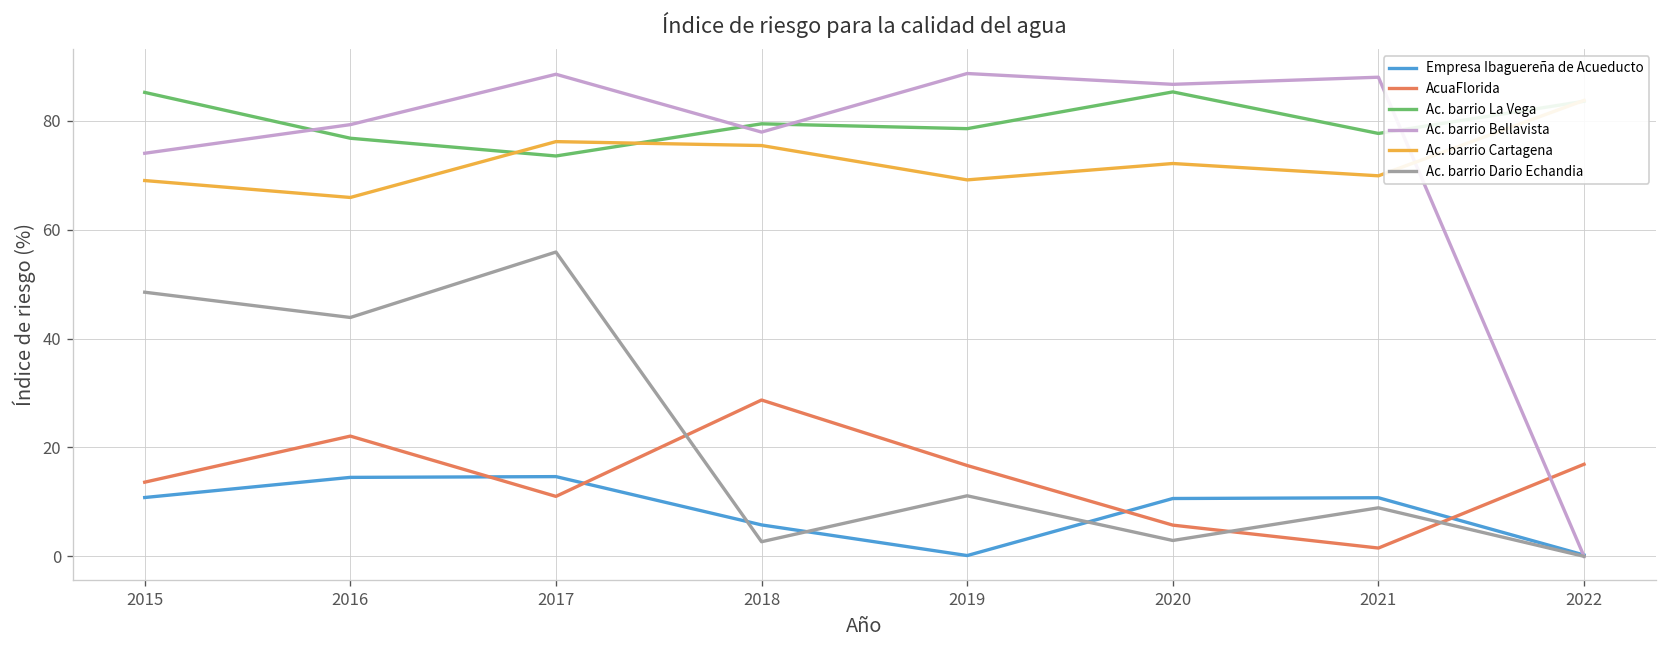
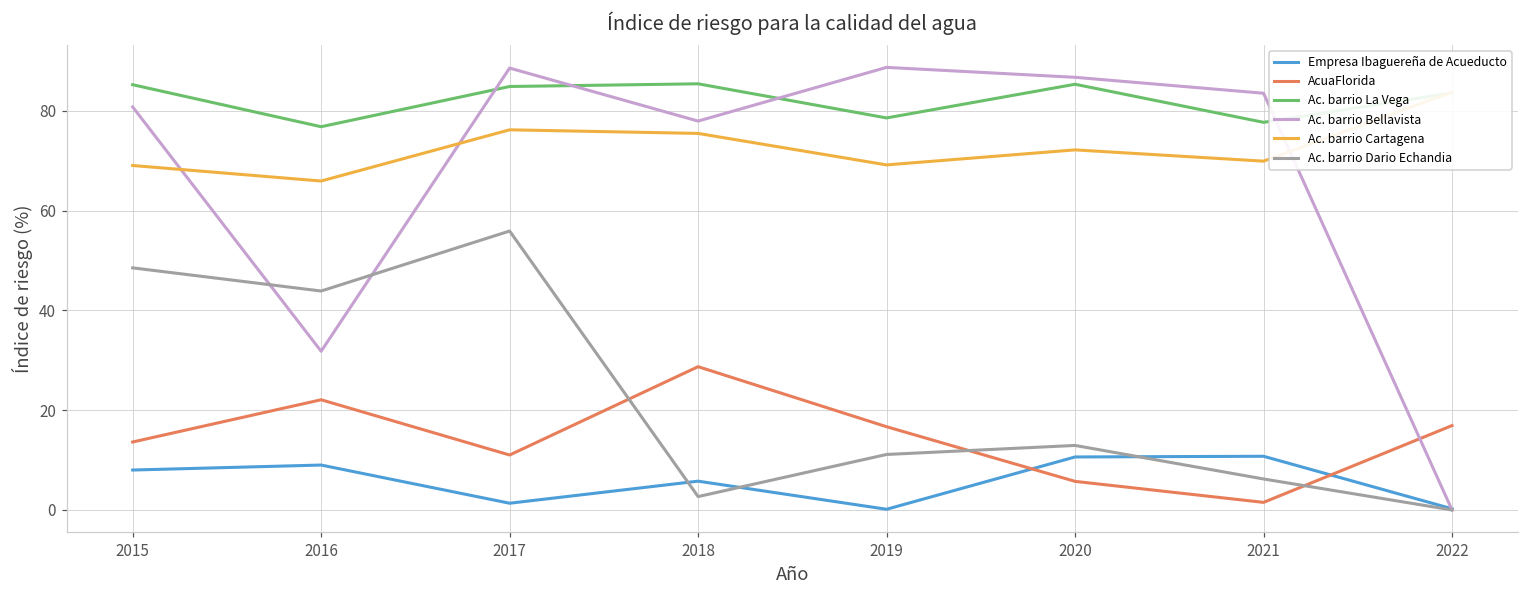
Empresa Ibaguereña de Acueducto, 2015: 11 -> 8
Ac. barrio Bellavista, 2015: 74 -> 81
Empresa Ibaguereña de Acueducto, 2016: 15 -> 9
Ac. barrio Bellavista, 2016: 79 -> 32
Empresa Ibaguereña de Acueducto, 2017: 15 -> 1
Ac. barrio La Vega, 2017: 74 -> 85
Ac. barrio La Vega, 2018: 79 -> 85
Ac. barrio Dario Echandia, 2020: 3 -> 13
Ac. barrio Bellavista, 2021: 88 -> 84
Ac. barrio Dario Echandia, 2021: 9 -> 6
